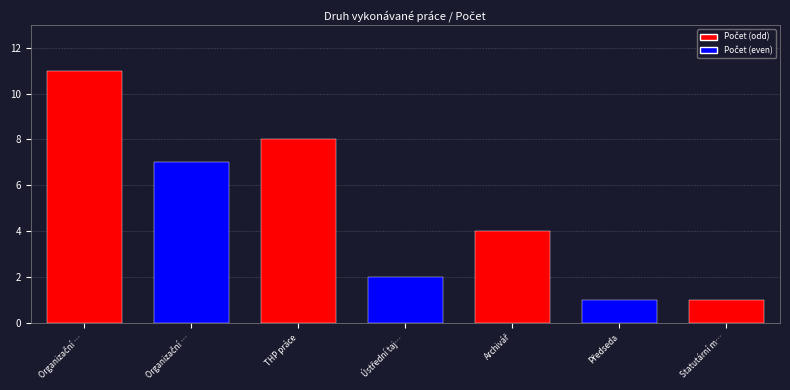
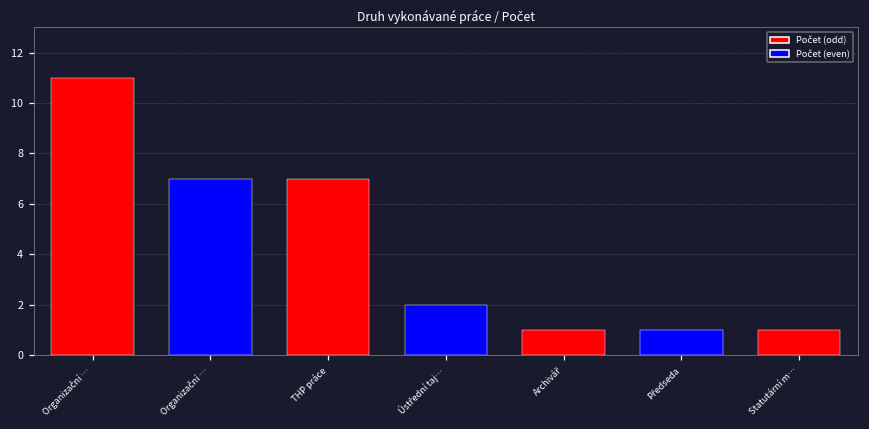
THP práce: 8 -> 7
Archivář: 4 -> 1
